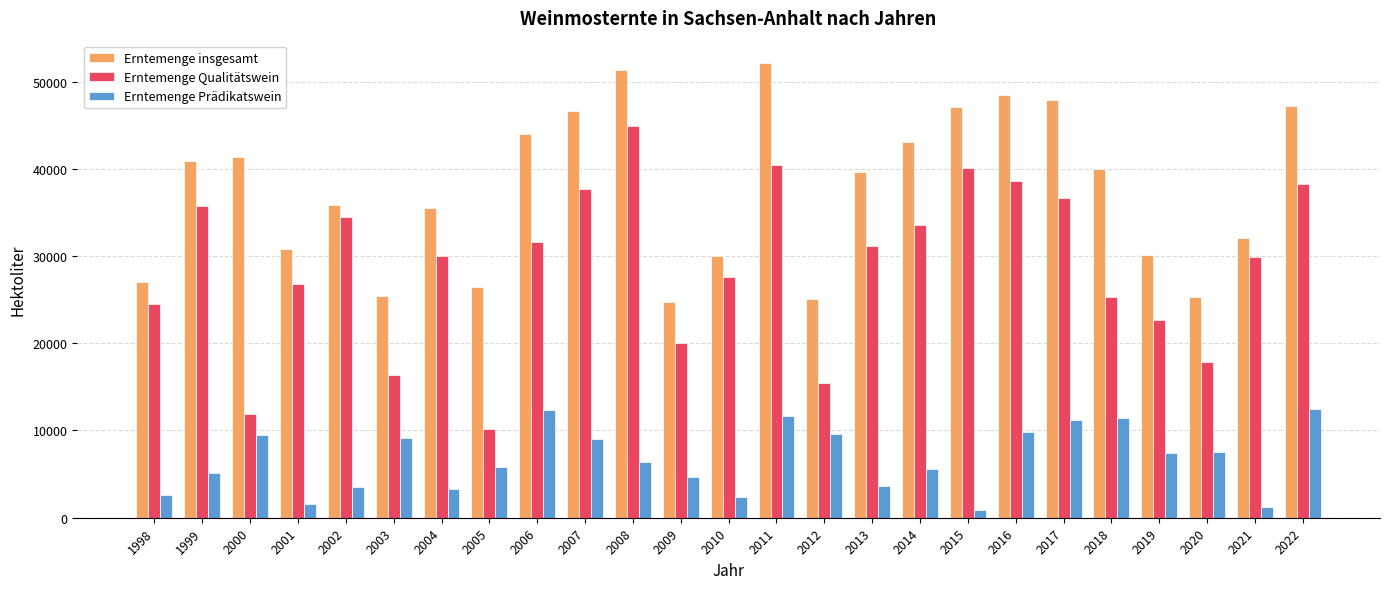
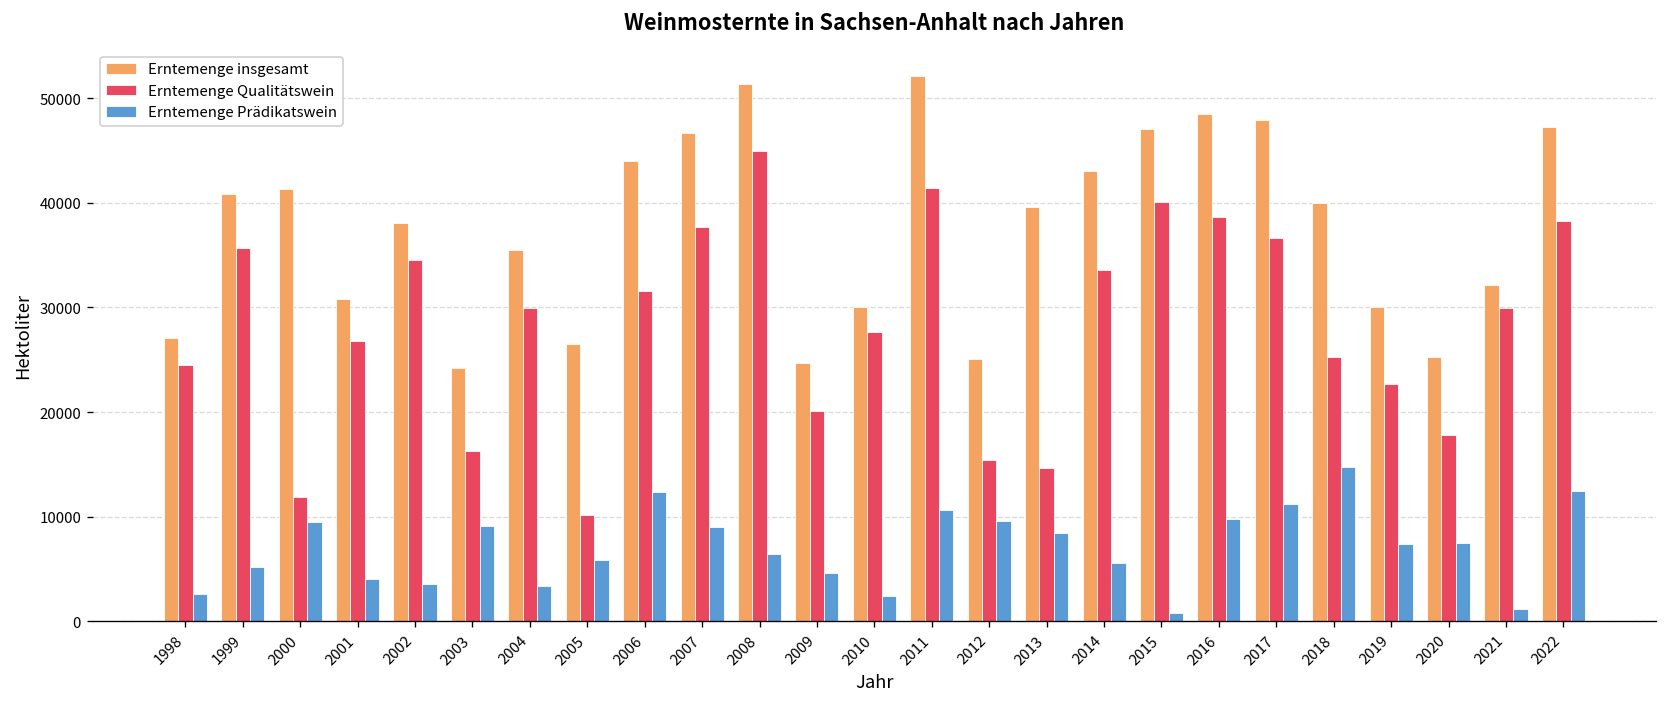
Erntemenge Prädikatswein, 2001: 2000 -> 4000
Erntemenge insgesamt, 2002: 36000 -> 38000
Erntemenge insgesamt, 2003: 25000 -> 24000
Erntemenge Qualitätswein, 2011: 40000 -> 41000
Erntemenge Prädikatswein, 2011: 12000 -> 11000
Erntemenge Qualitätswein, 2013: 31000 -> 15000
Erntemenge Prädikatswein, 2013: 4000 -> 8000
Erntemenge Prädikatswein, 2018: 11000 -> 15000
